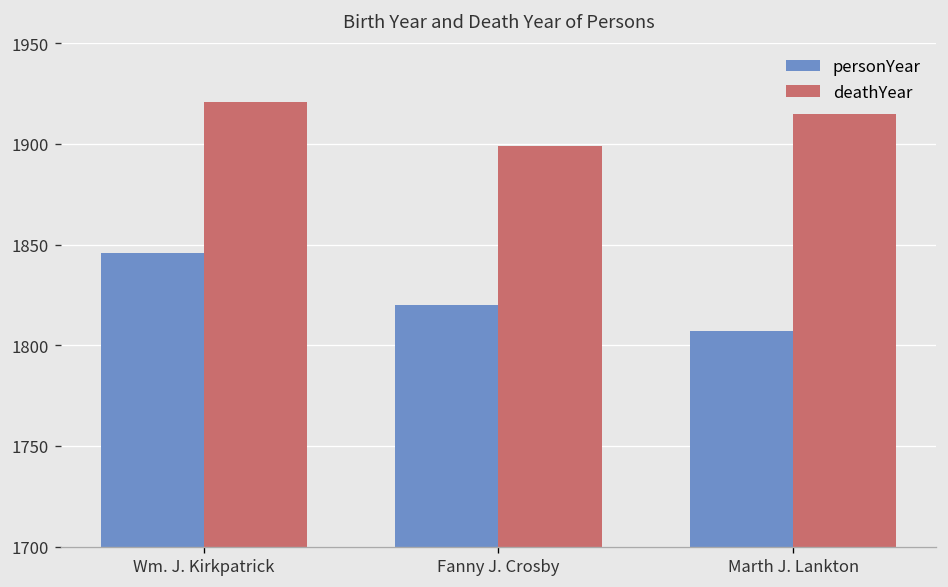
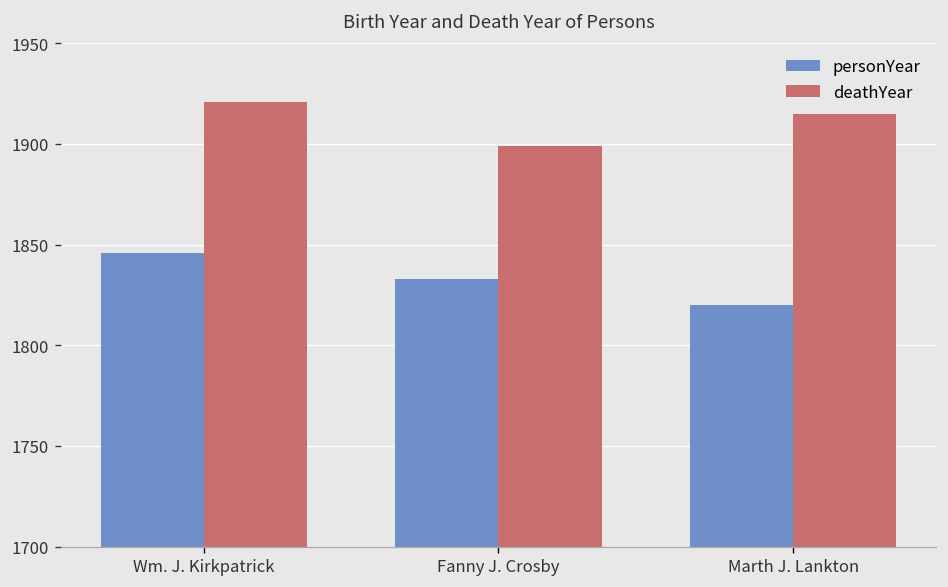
personYear, Fanny J. Crosby: 1820 -> 1833
personYear, Marth J. Lankton: 1807 -> 1820
